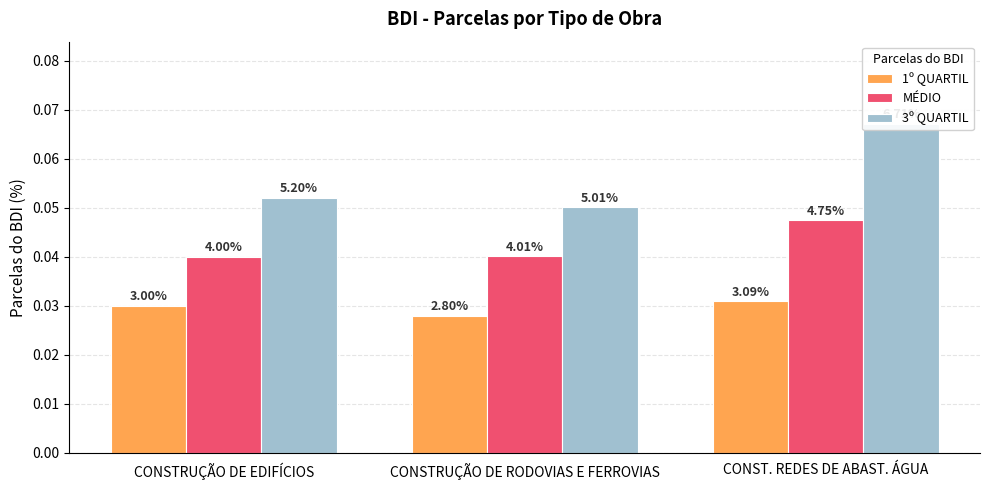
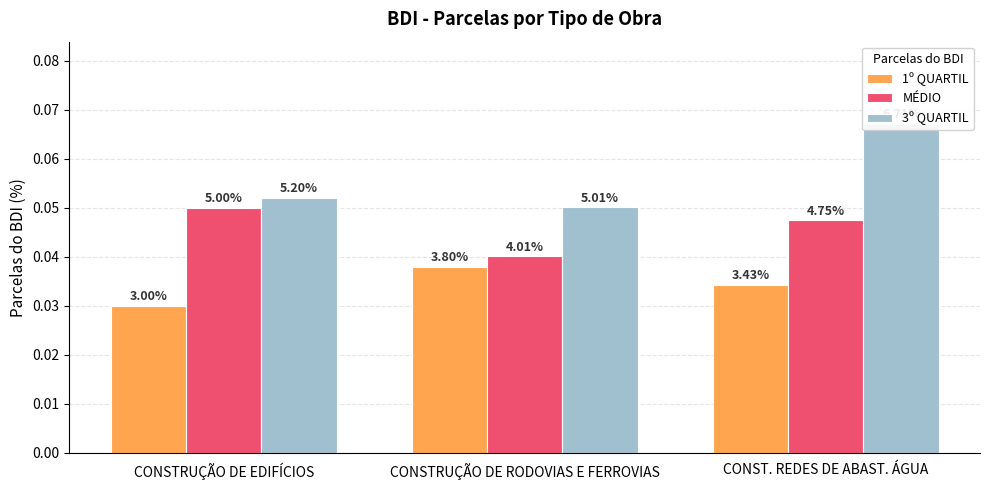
MÉDIO, CONSTRUÇÃO DE EDIFÍCIOS: 4.00% -> 5.00%
1º QUARTIL, CONSTRUÇÃO DE RODOVIAS E FERROVIAS: 2.80% -> 3.80%
1º QUARTIL, CONST. REDES DE ABAST. ÁGUA: 3.09% -> 3.43%
